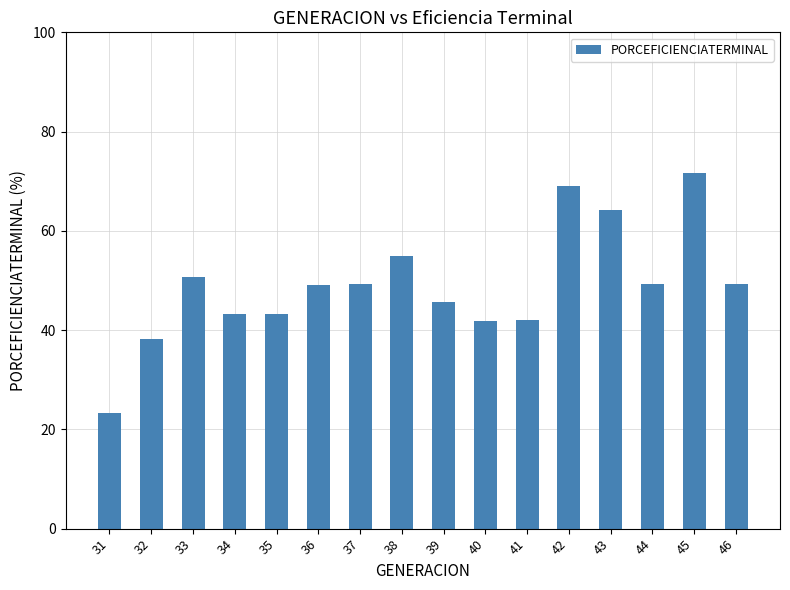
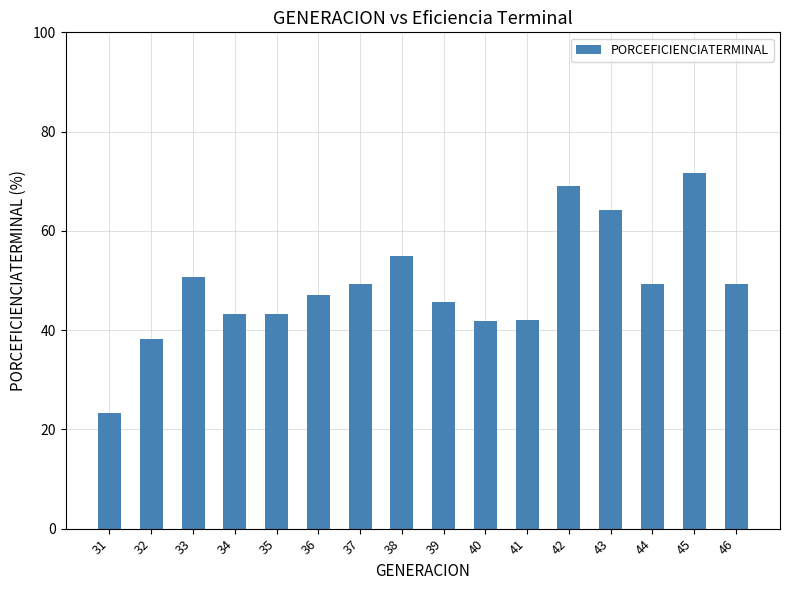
36: 49 -> 47
